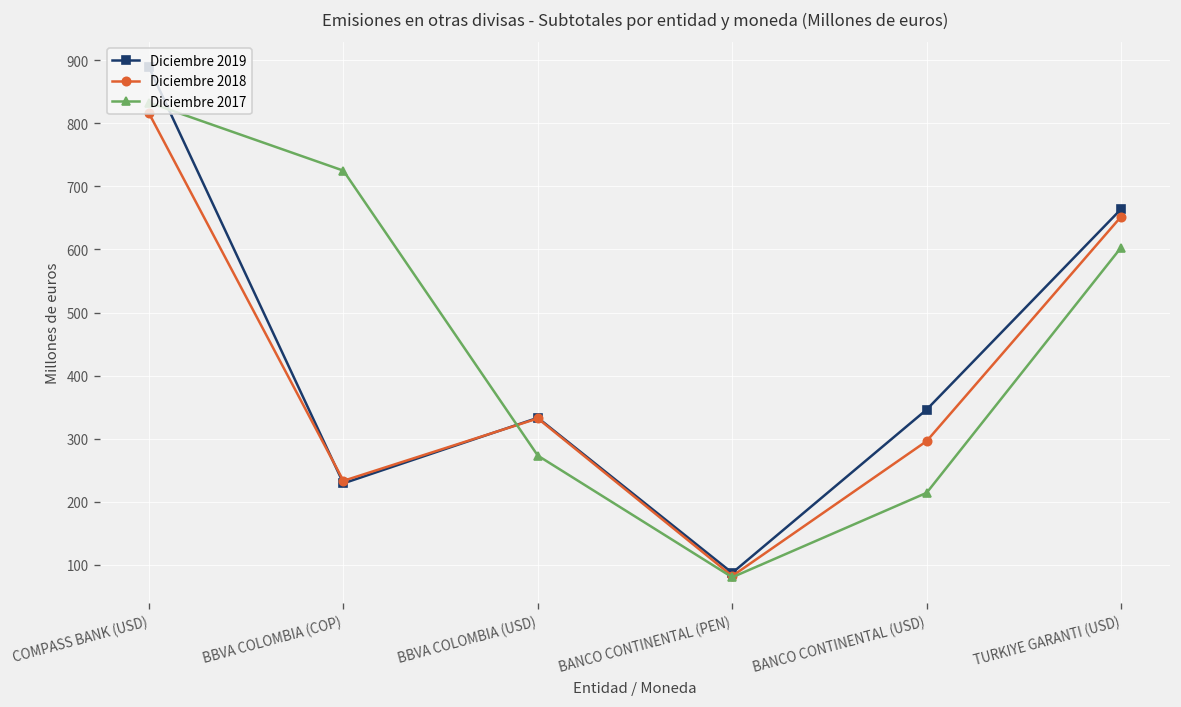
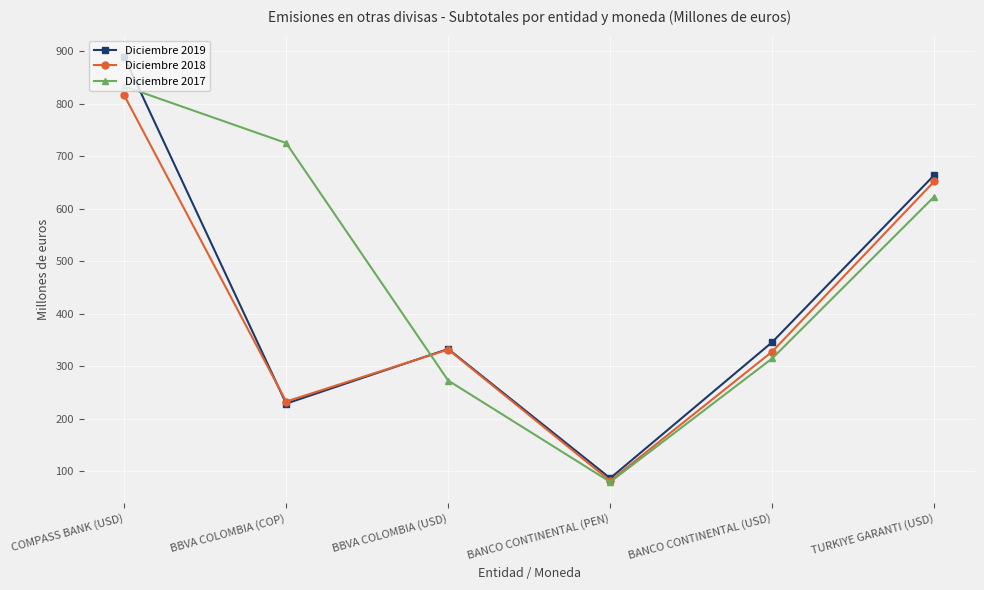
Diciembre 2018, BANCO CONTINENTAL (USD): 300 -> 330
Diciembre 2017, BANCO CONTINENTAL (USD): 210 -> 320
Diciembre 2017, TURKIYE GARANTI (USD): 600 -> 620
